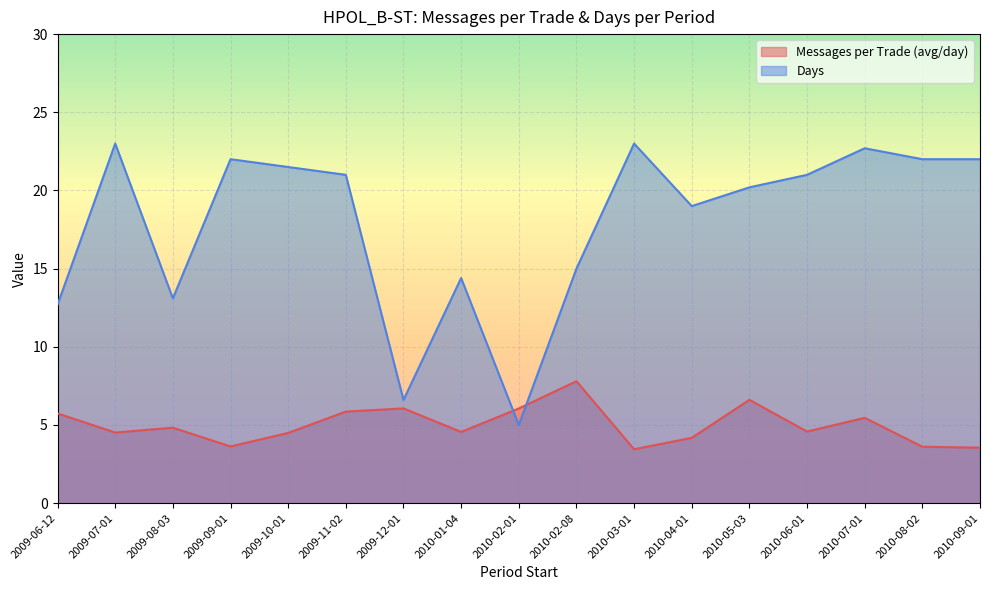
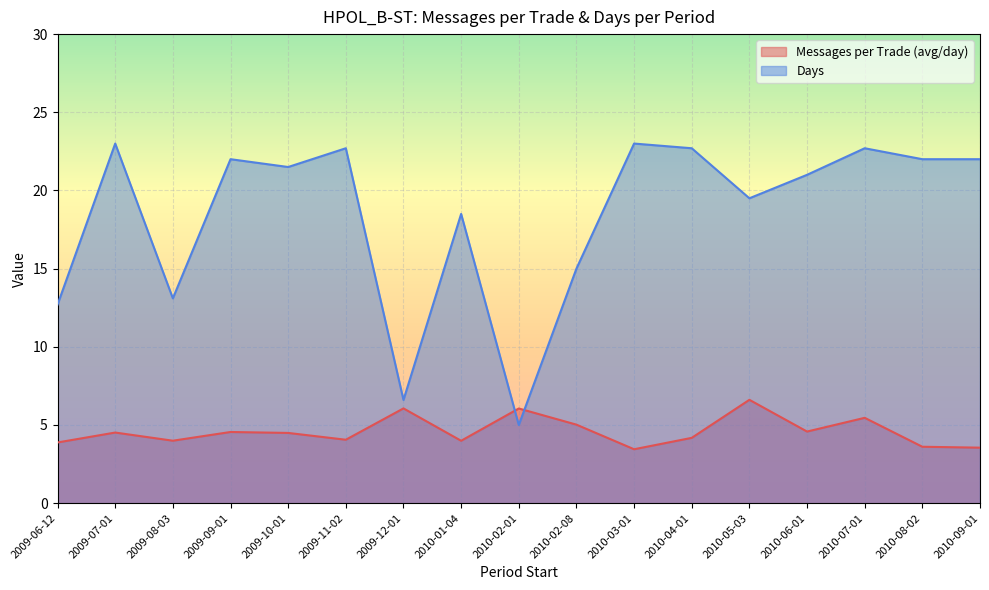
Messages per Trade (avg/day), 2009-06-12: 5.7 -> 3.9
Messages per Trade (avg/day), 2009-08-03: 4.8 -> 4.0
Messages per Trade (avg/day), 2009-09-01: 3.6 -> 4.6
Messages per Trade (avg/day), 2009-11-02: 5.9 -> 4.1
Days, 2009-11-02: 21.0 -> 22.7
Messages per Trade (avg/day), 2010-01-04: 4.6 -> 4.0
Days, 2010-01-04: 14.4 -> 18.5
Messages per Trade (avg/day), 2010-02-08: 7.8 -> 5.0
Days, 2010-04-01: 19.0 -> 22.7
Days, 2010-05-03: 20.2 -> 19.5
